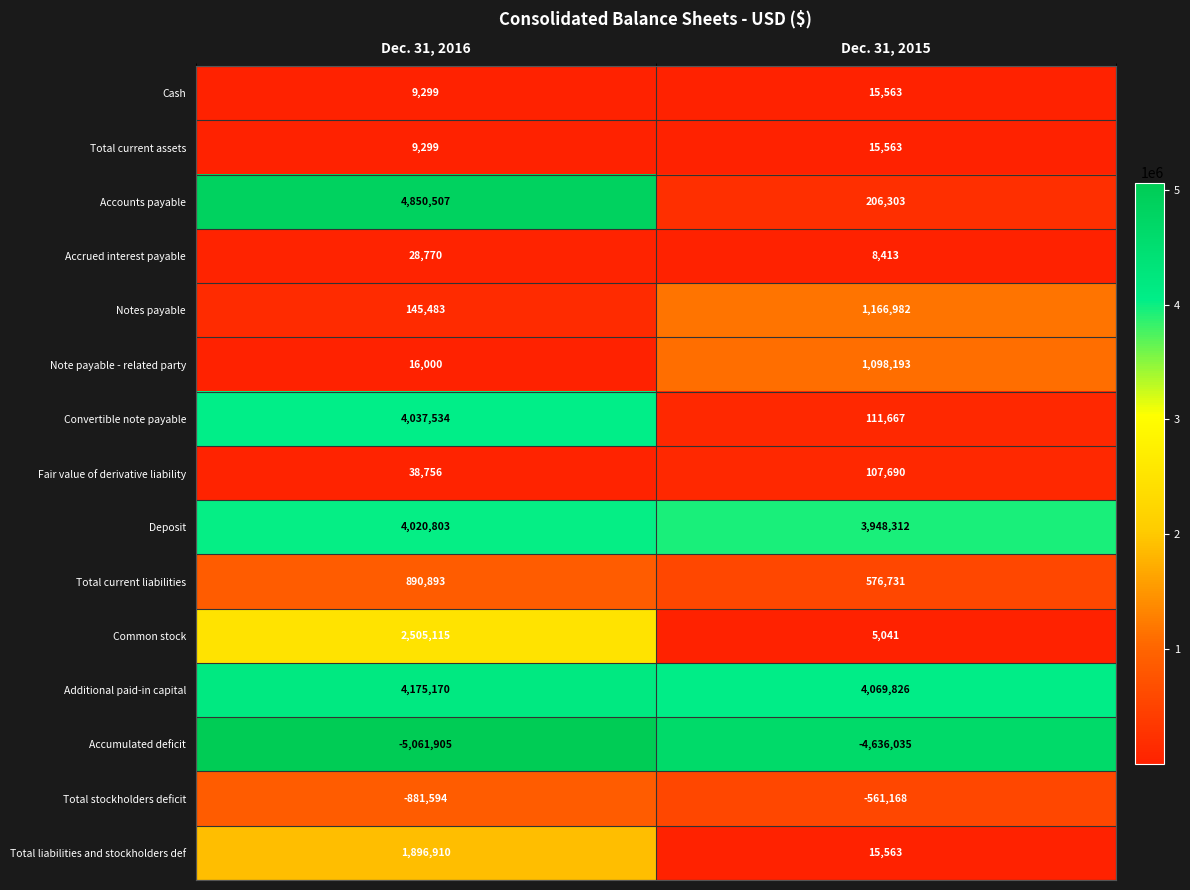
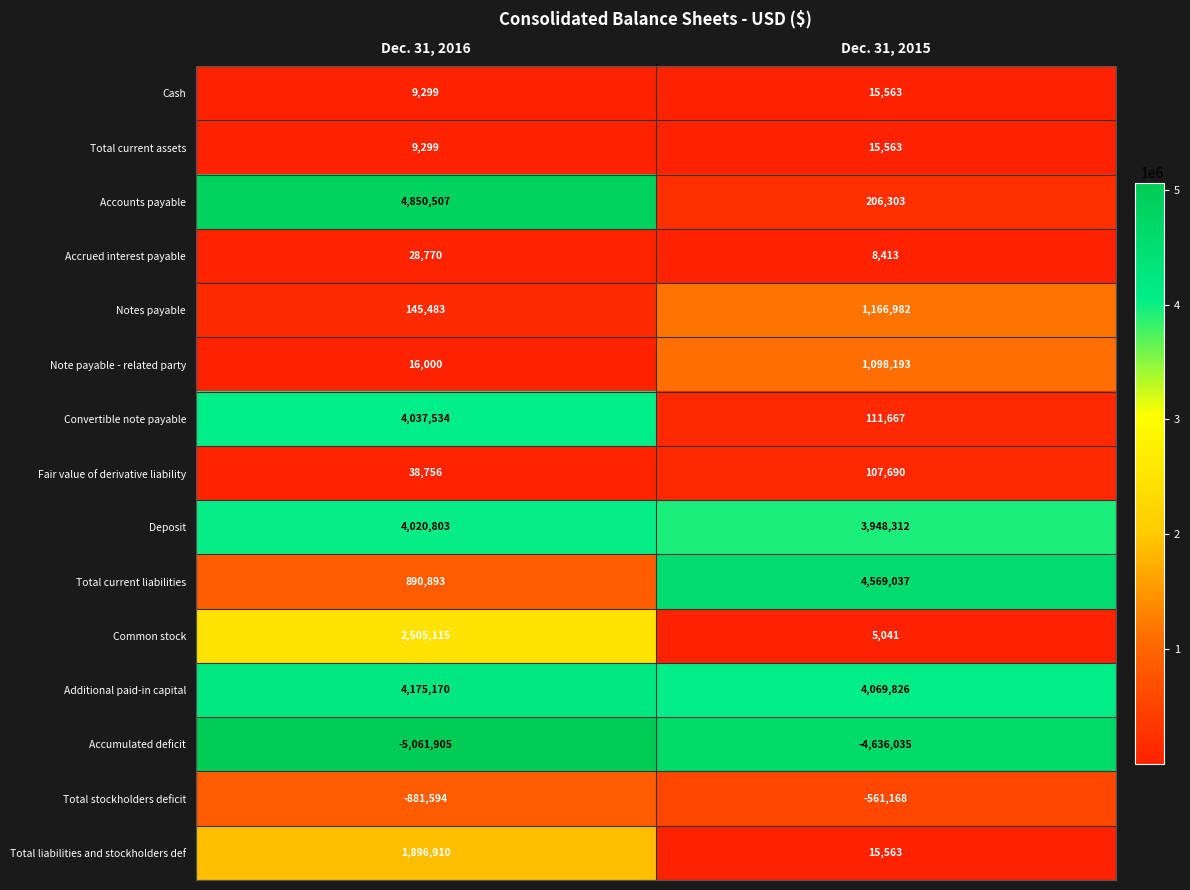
Total current liabilities, Dec. 31, 2015: 576,731 -> 4,569,037
